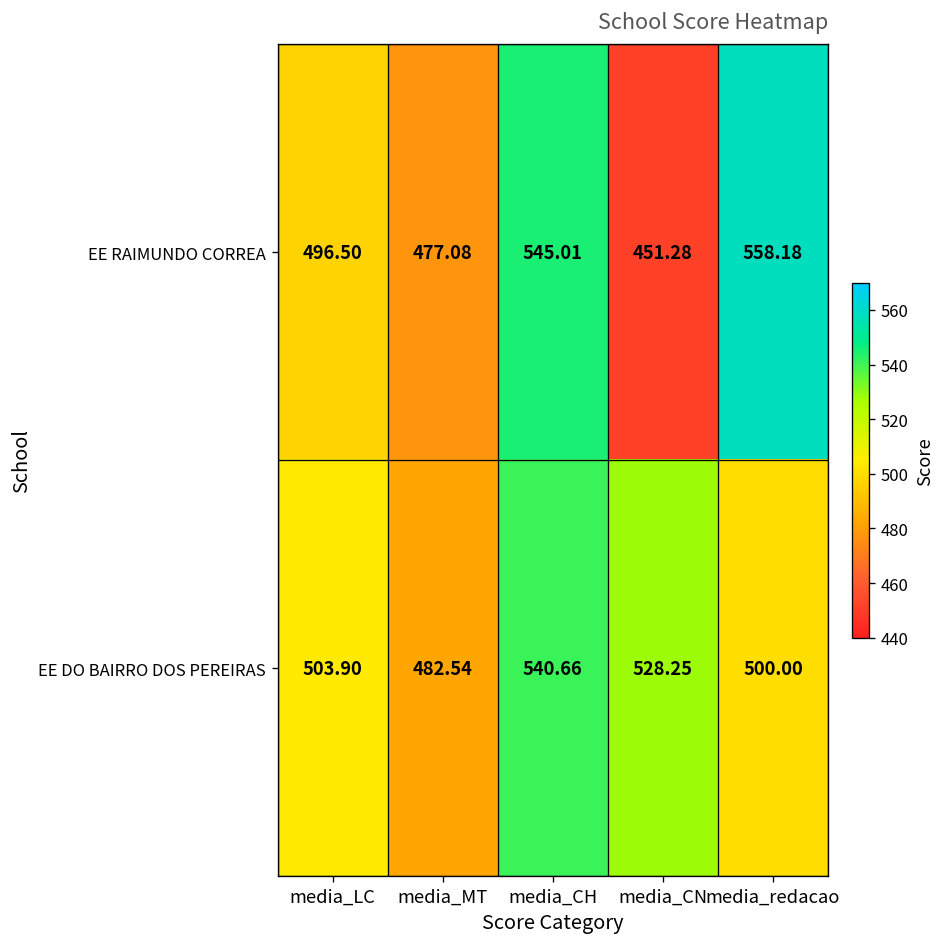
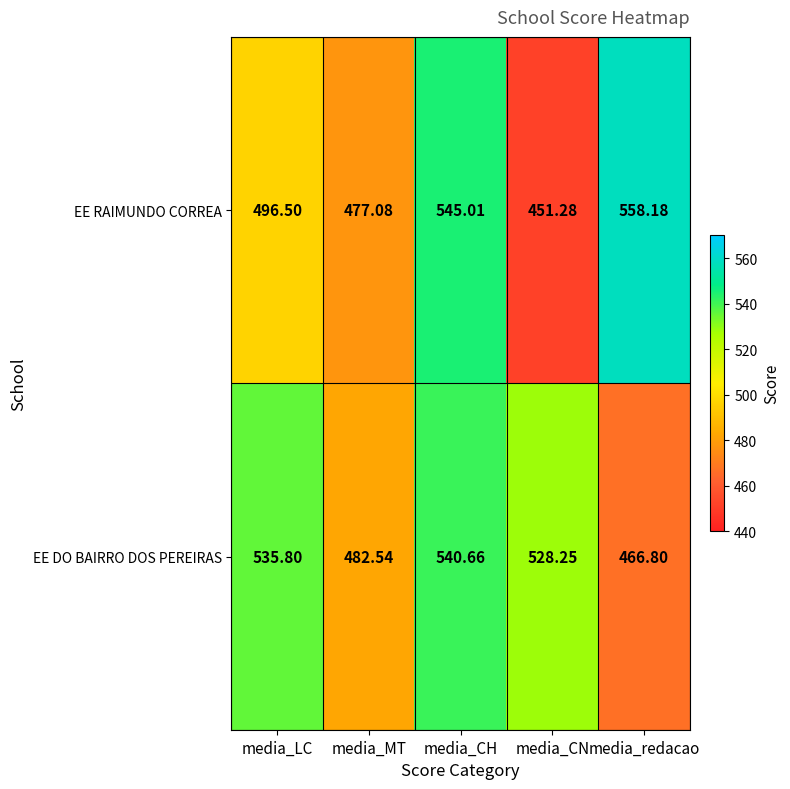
EE DO BAIRRO DOS PEREIRAS, media_LC: 503.90 -> 535.80
EE DO BAIRRO DOS PEREIRAS, media_redacao: 500.00 -> 466.80
